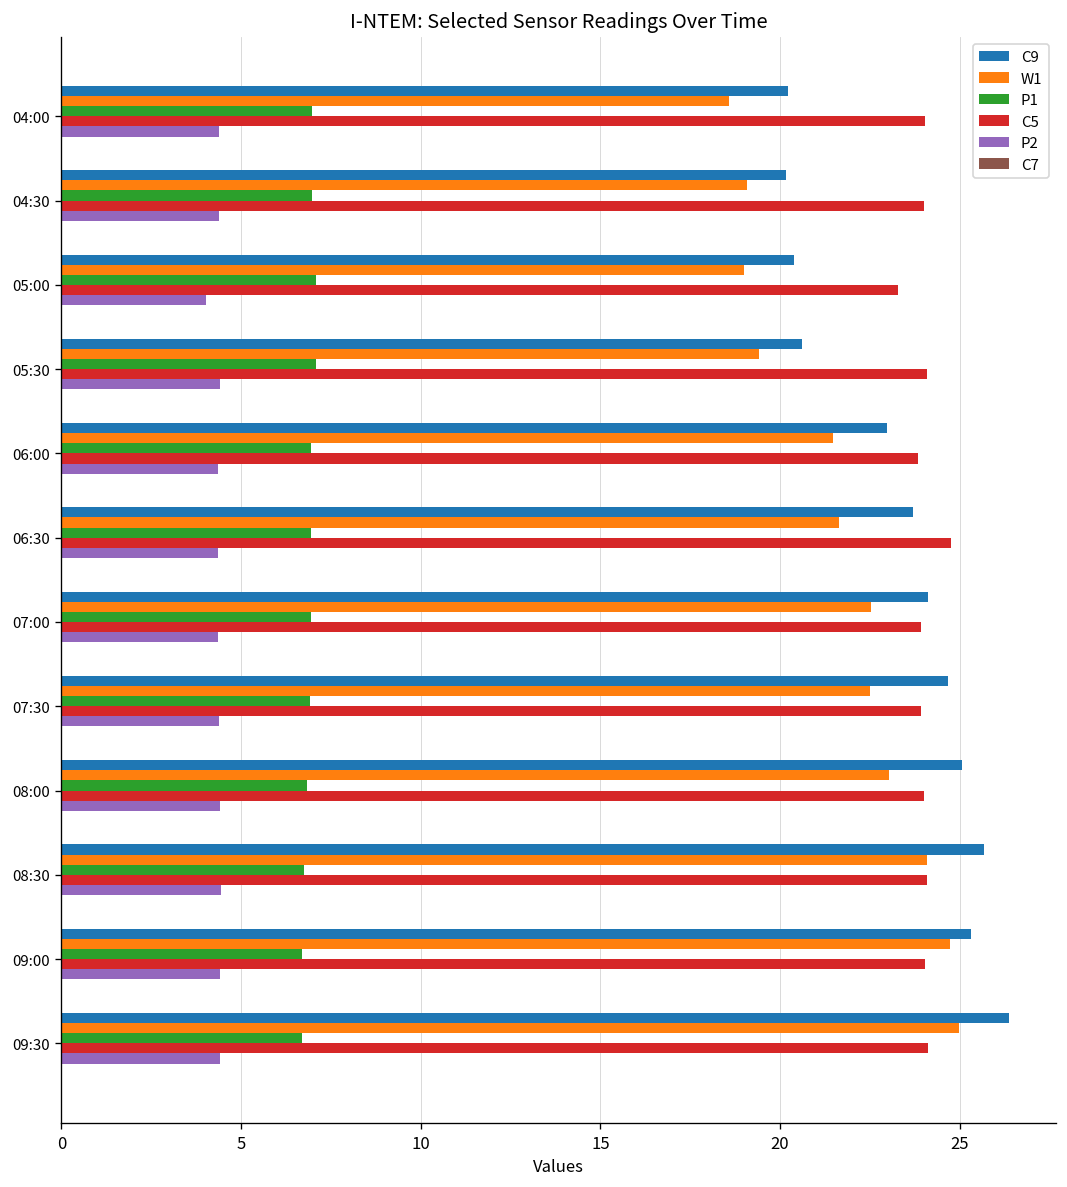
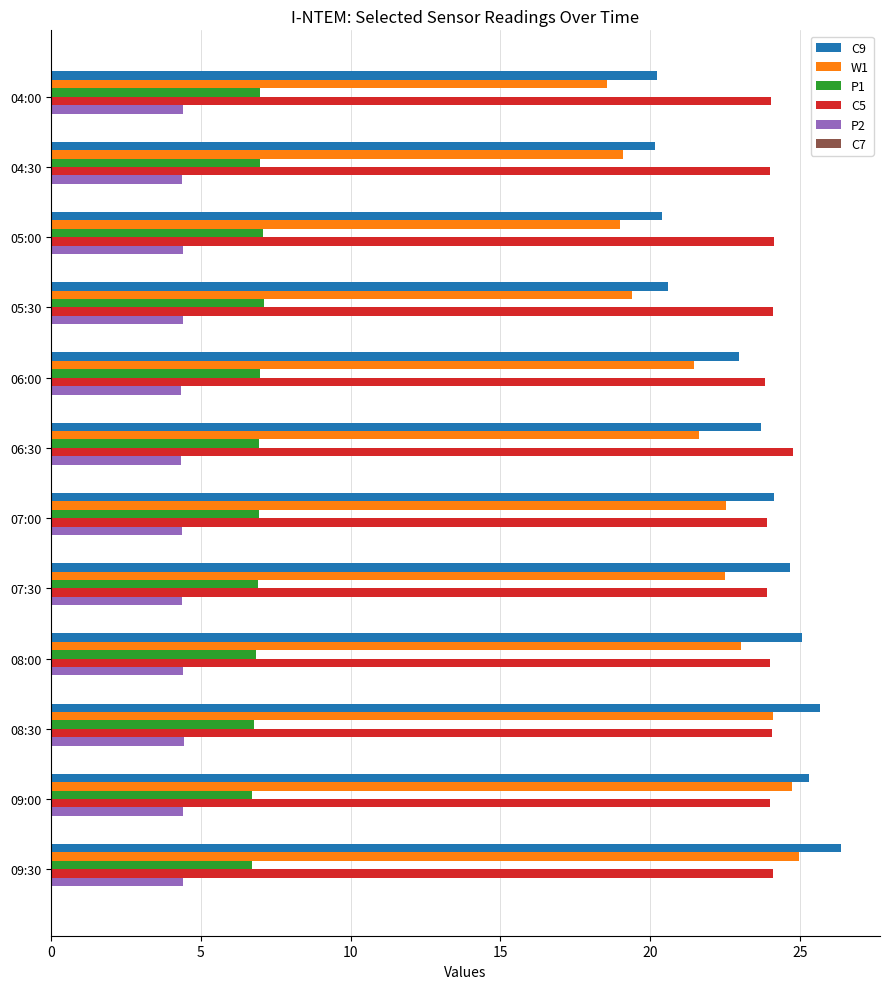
C5, 05:00: 23.3 -> 24.1
P2, 05:00: 4.0 -> 4.4
